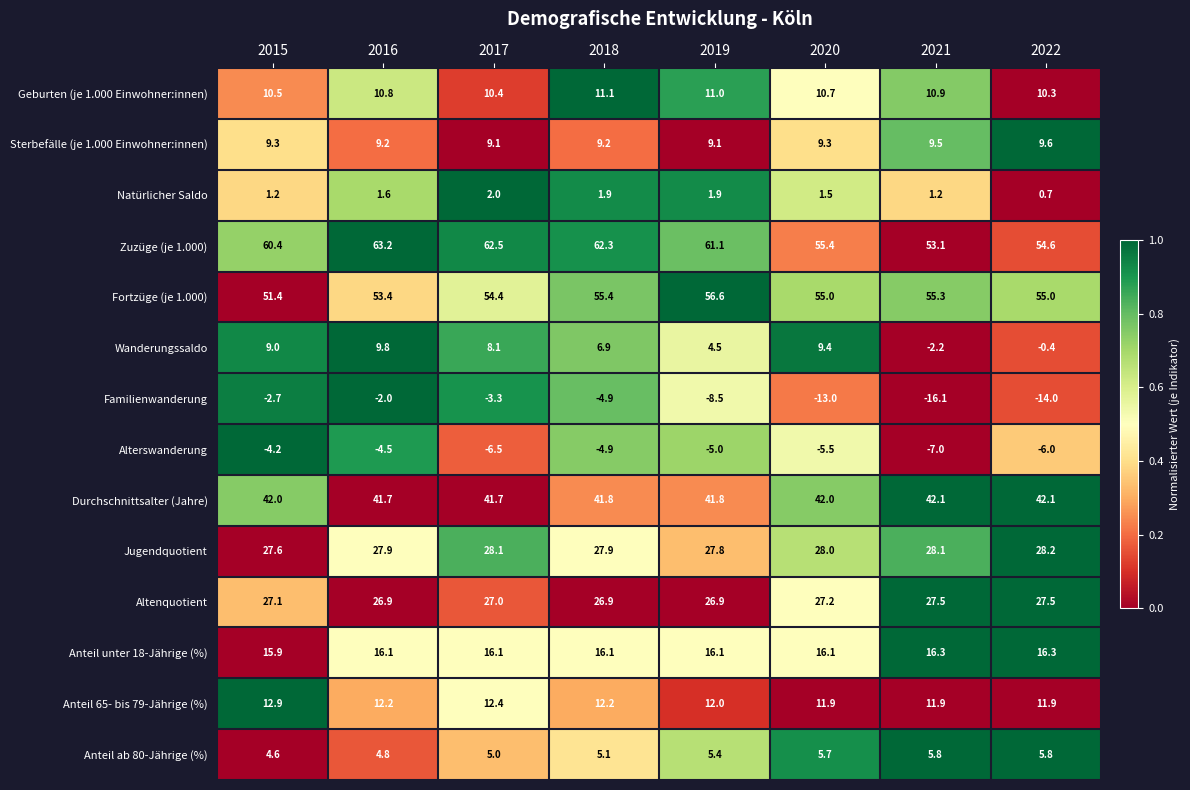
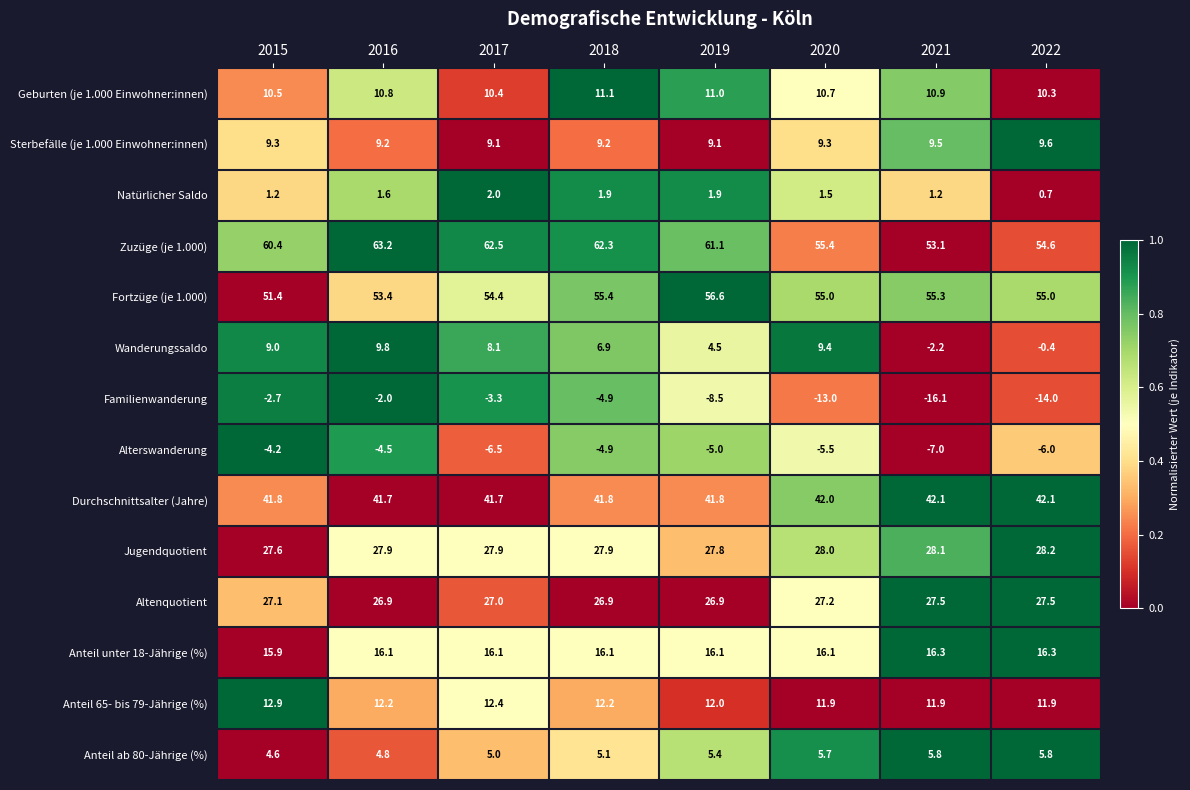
Durchschnittsalter (Jahre), 2015: 42.0 -> 41.8
Jugendquotient, 2017: 28.1 -> 27.9
